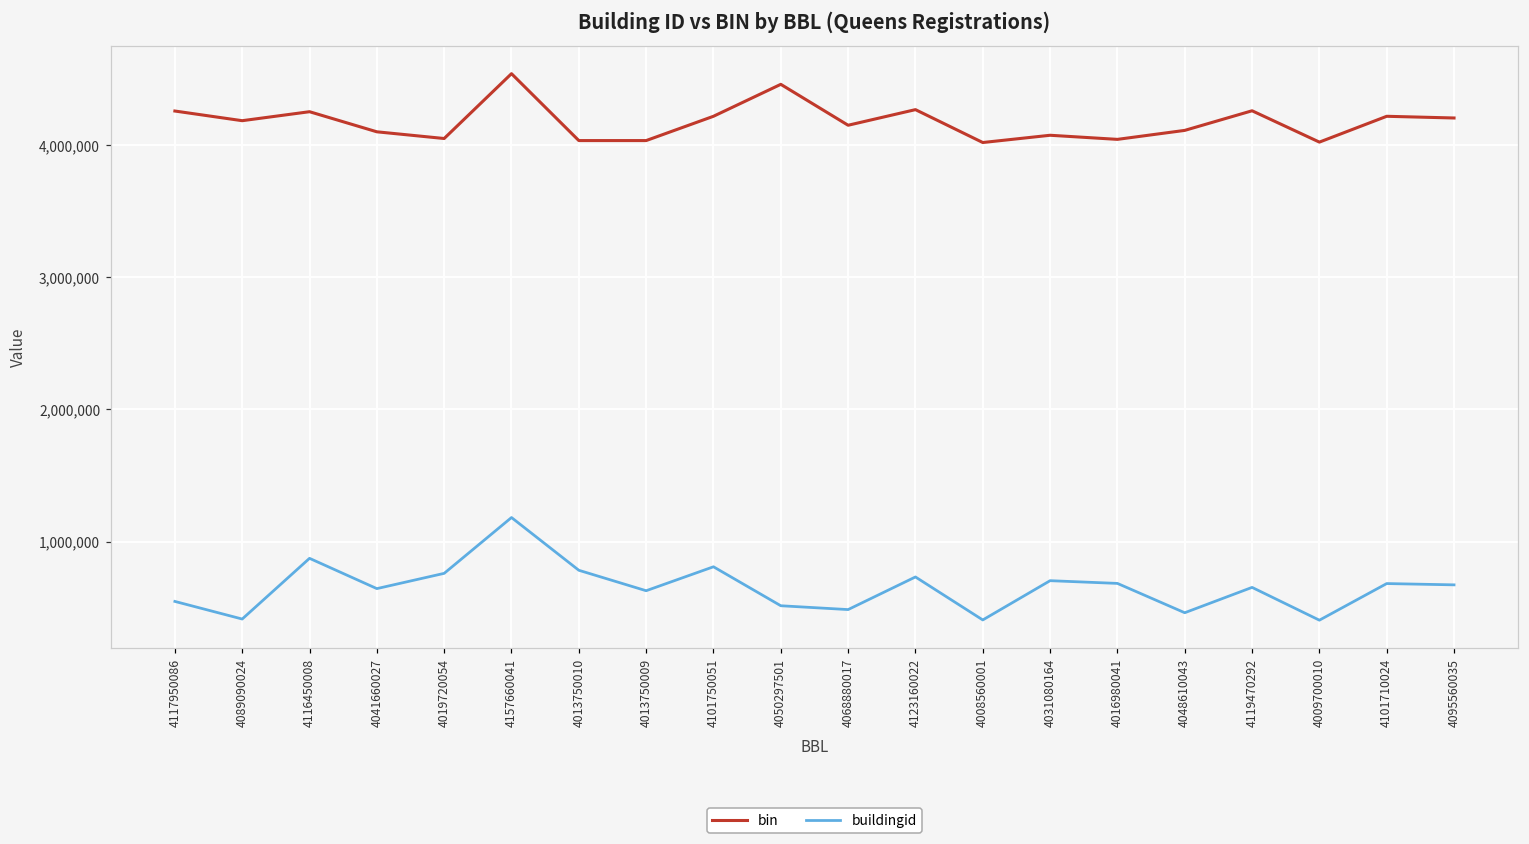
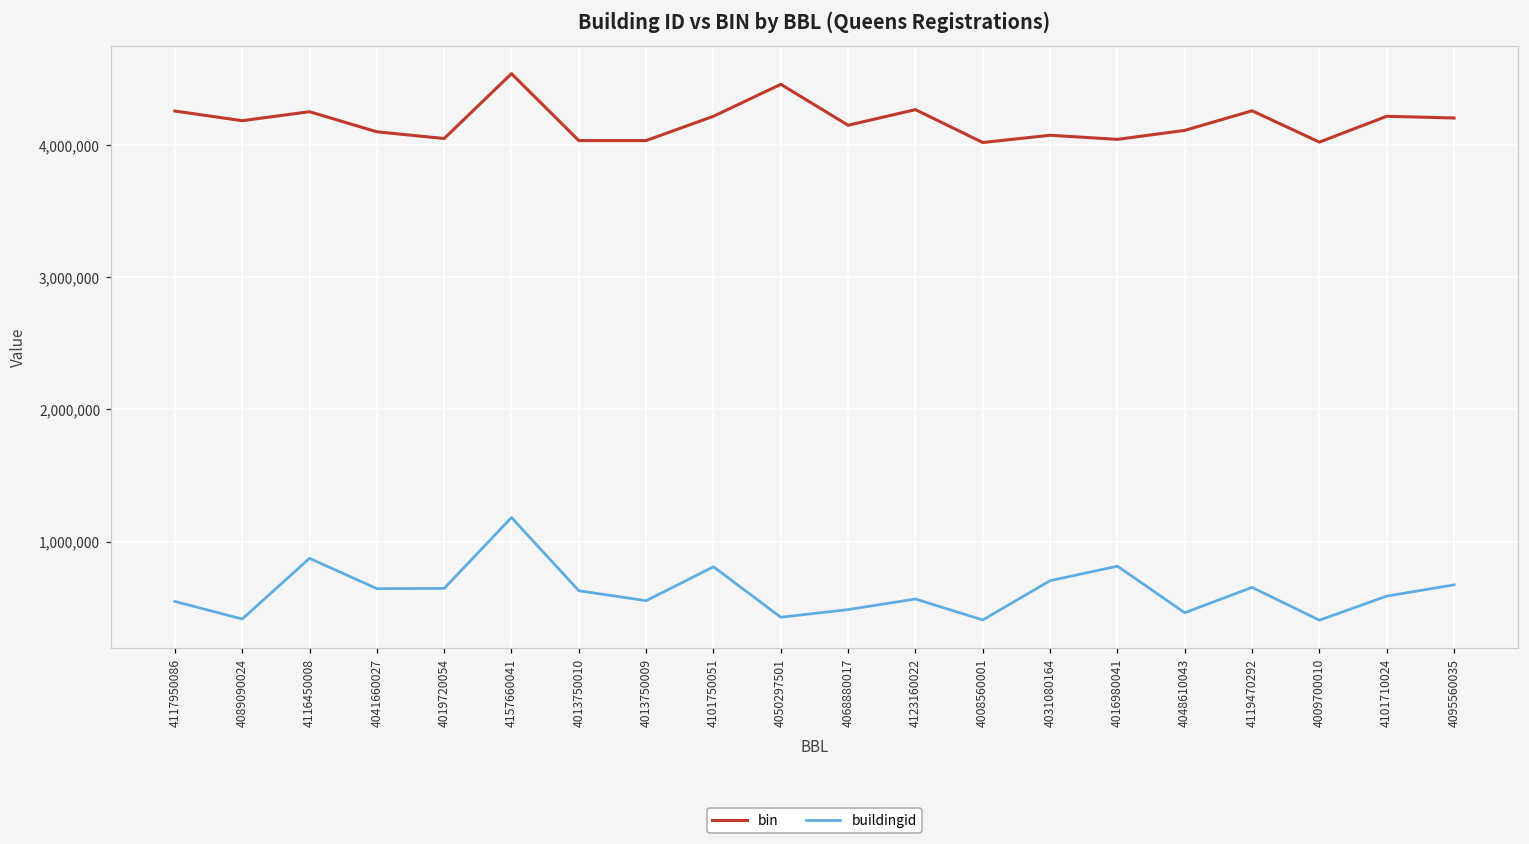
buildingid, 4019720054: 760,000 -> 650,000
buildingid, 4013750010: 780,000 -> 630,000
buildingid, 4013750009: 630,000 -> 550,000
buildingid, 4050297501: 520,000 -> 430,000
buildingid, 4123160022: 730,000 -> 570,000
buildingid, 4016980041: 680,000 -> 810,000
buildingid, 4101710024: 680,000 -> 590,000
